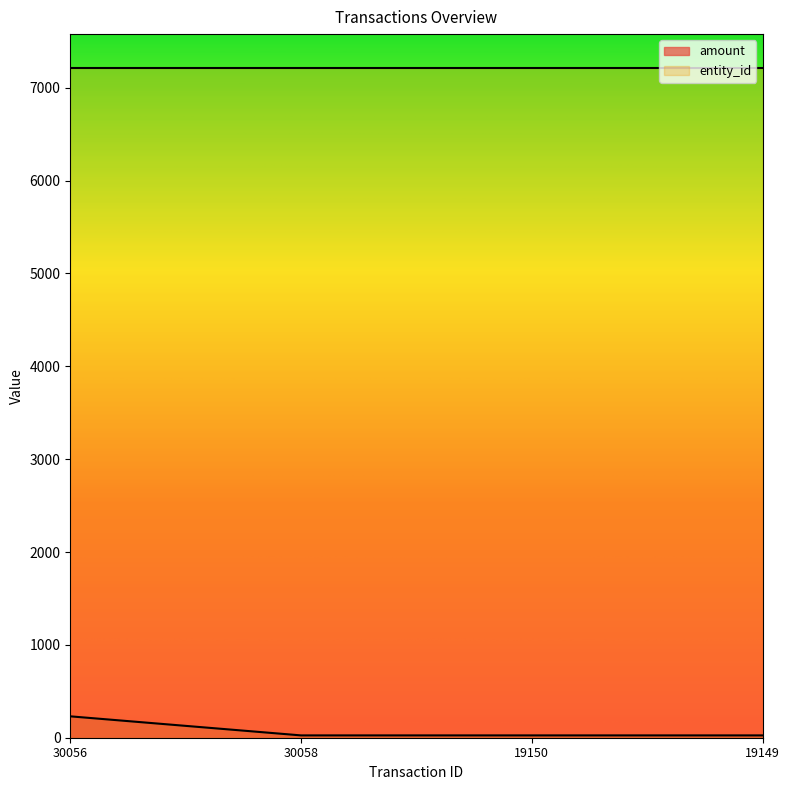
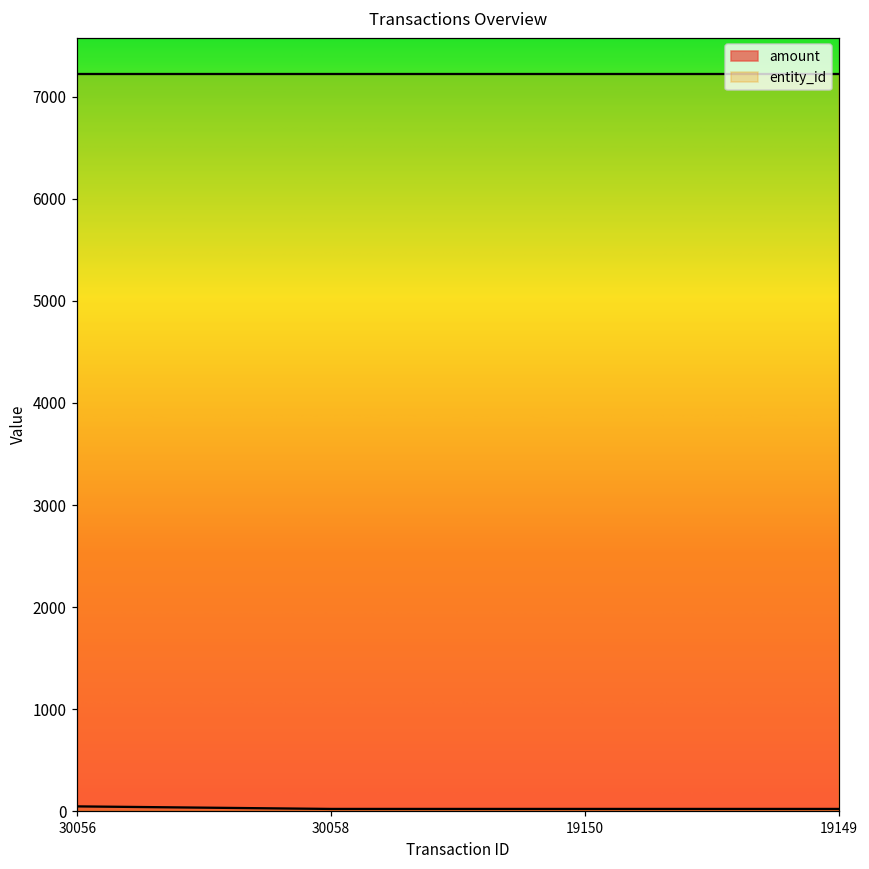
amount, 30056: 200 -> 100
